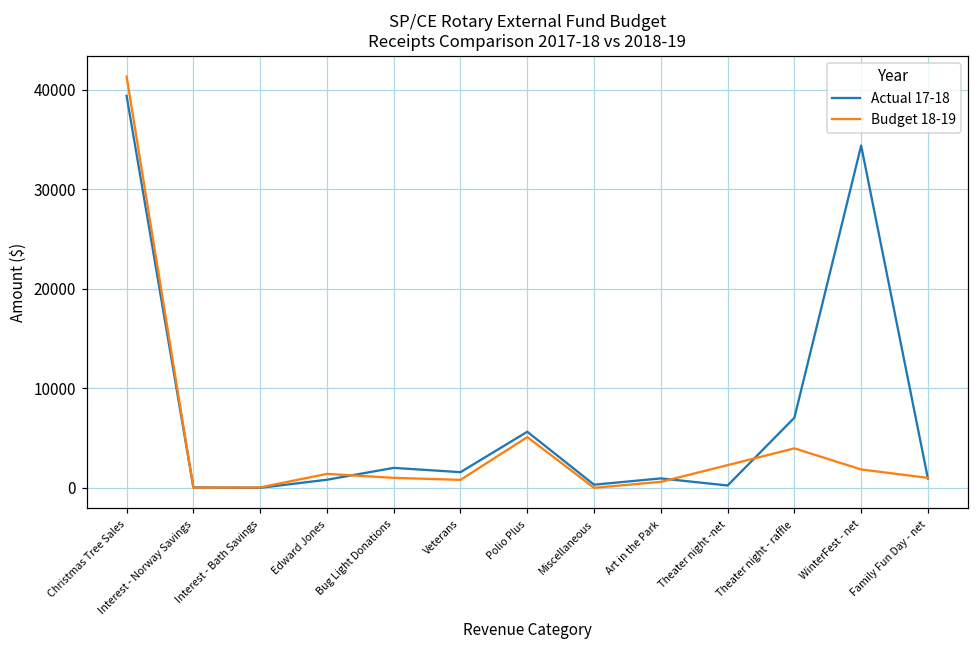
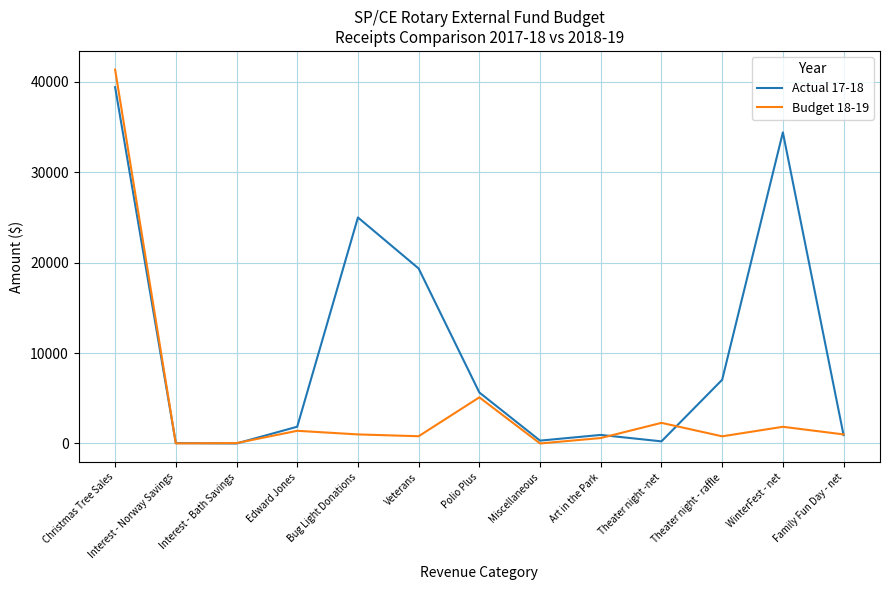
Actual 17-18, Edward Jones: 1000 -> 2000
Actual 17-18, Bug Light Donations: 2000 -> 25000
Actual 17-18, Veterans: 2000 -> 19000
Budget 18-19, Theater night - raffle: 4000 -> 1000
